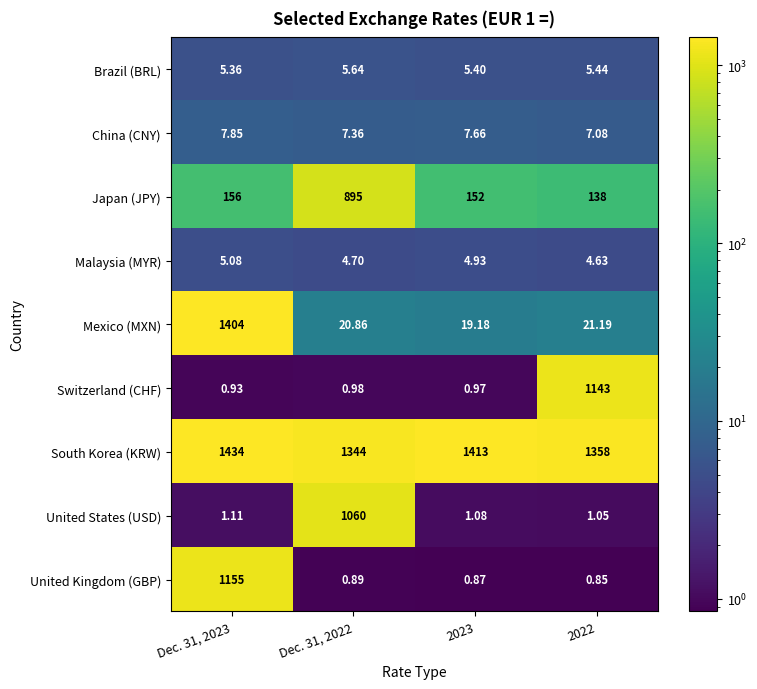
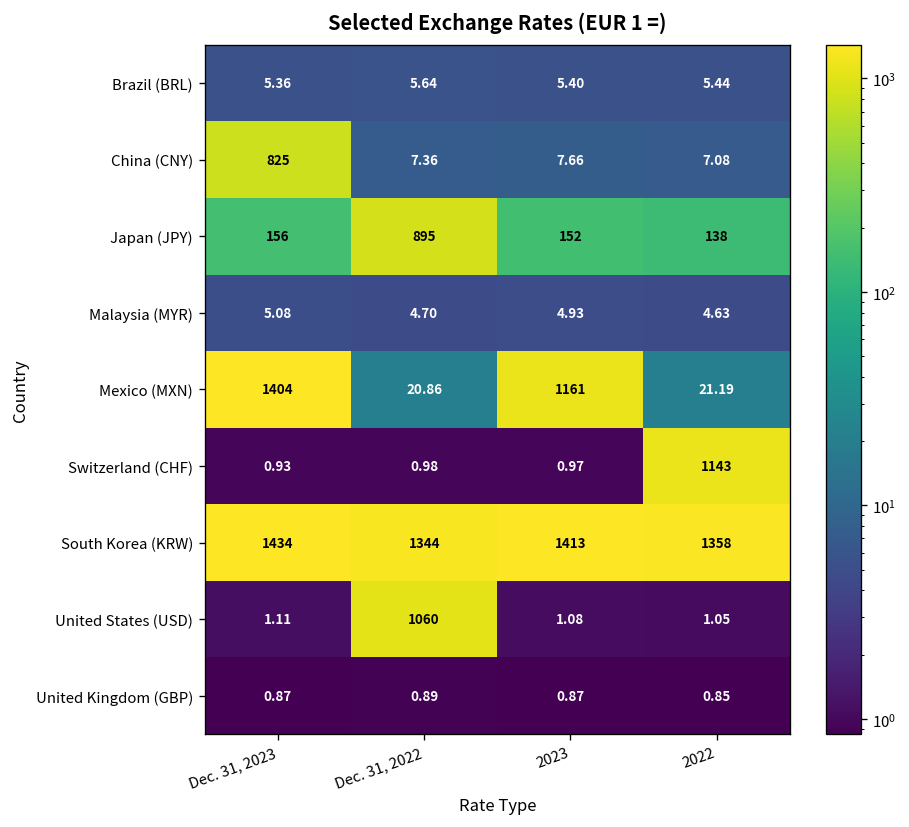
China (CNY), Dec. 31, 2023: 7.85 -> 825
Mexico (MXN), 2023: 19.18 -> 1161
United Kingdom (GBP), Dec. 31, 2023: 1155 -> 0.87
